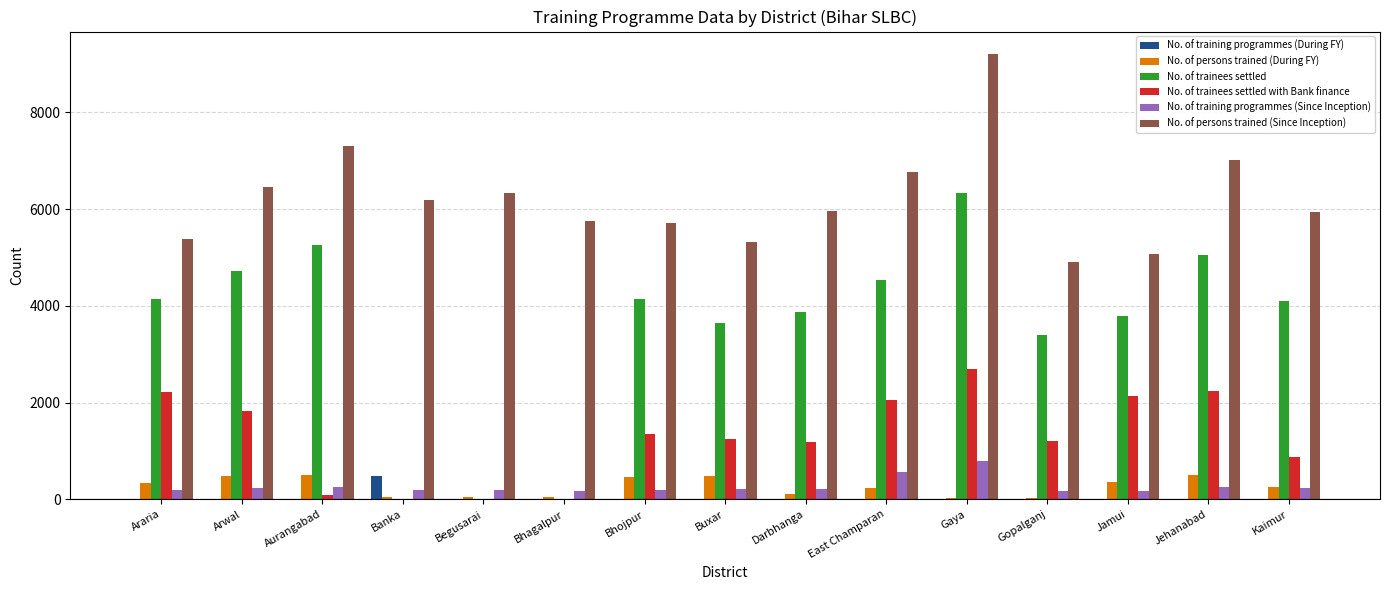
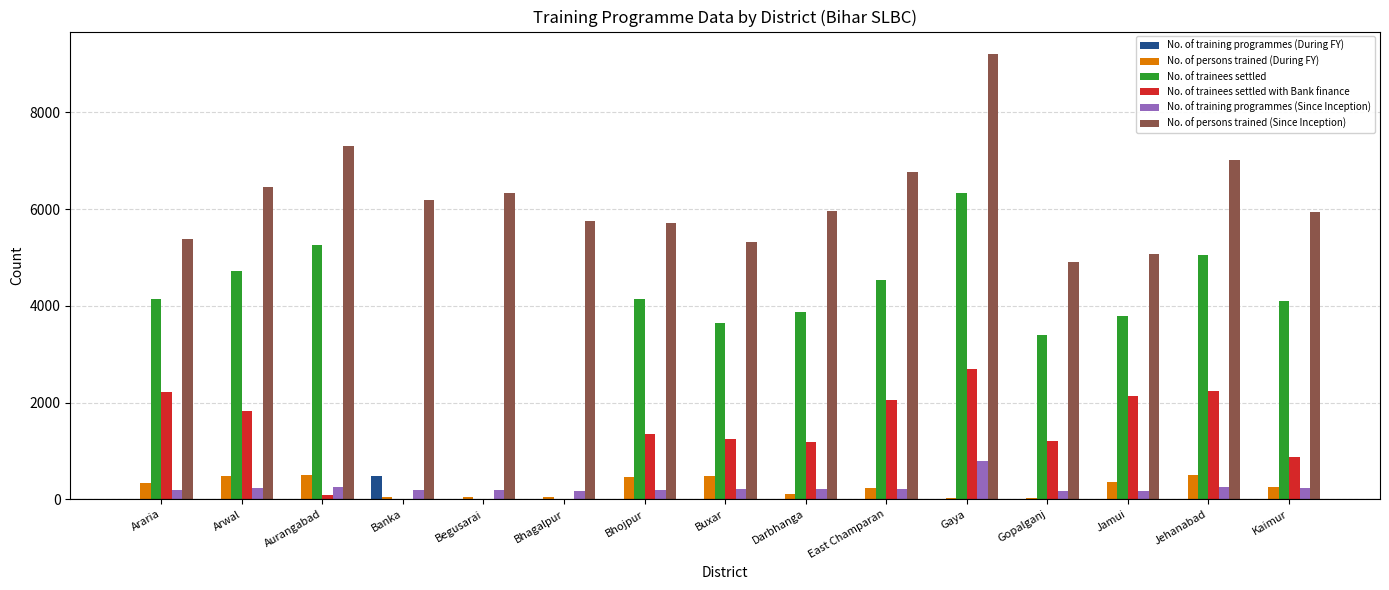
No. of training programmes (Since Inception), East Champaran: 600 -> 200
